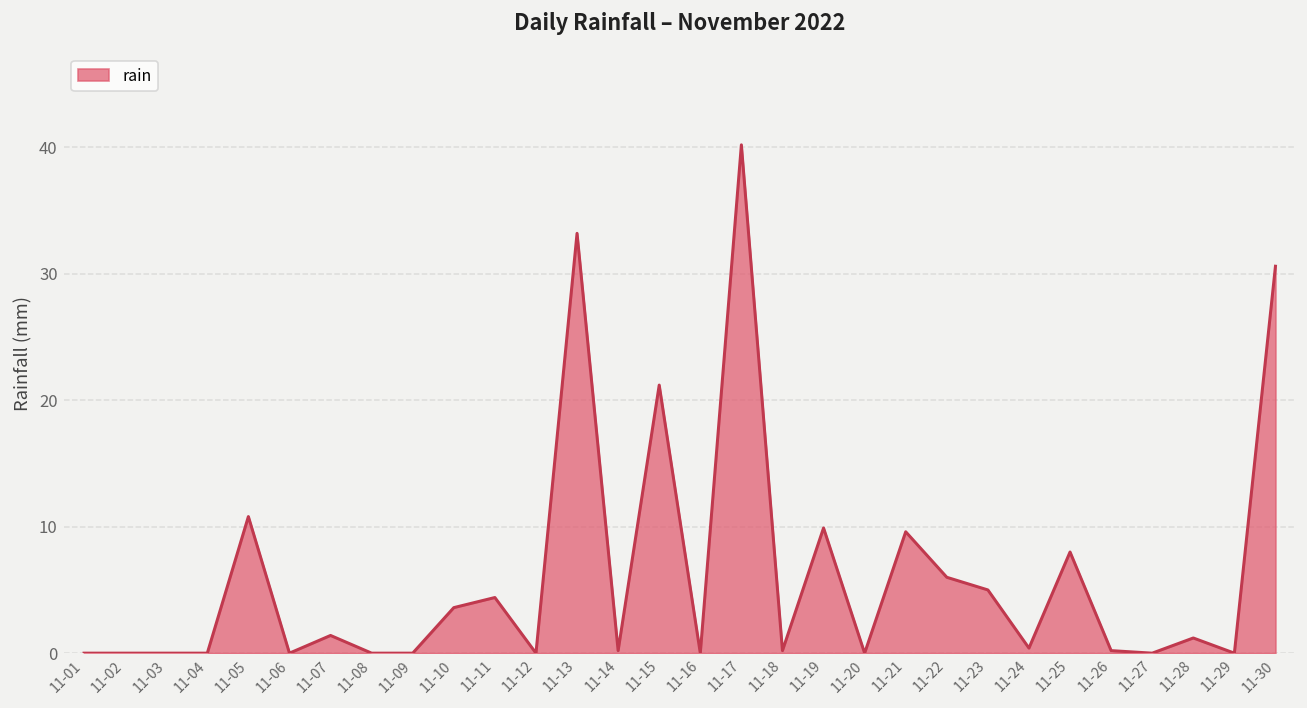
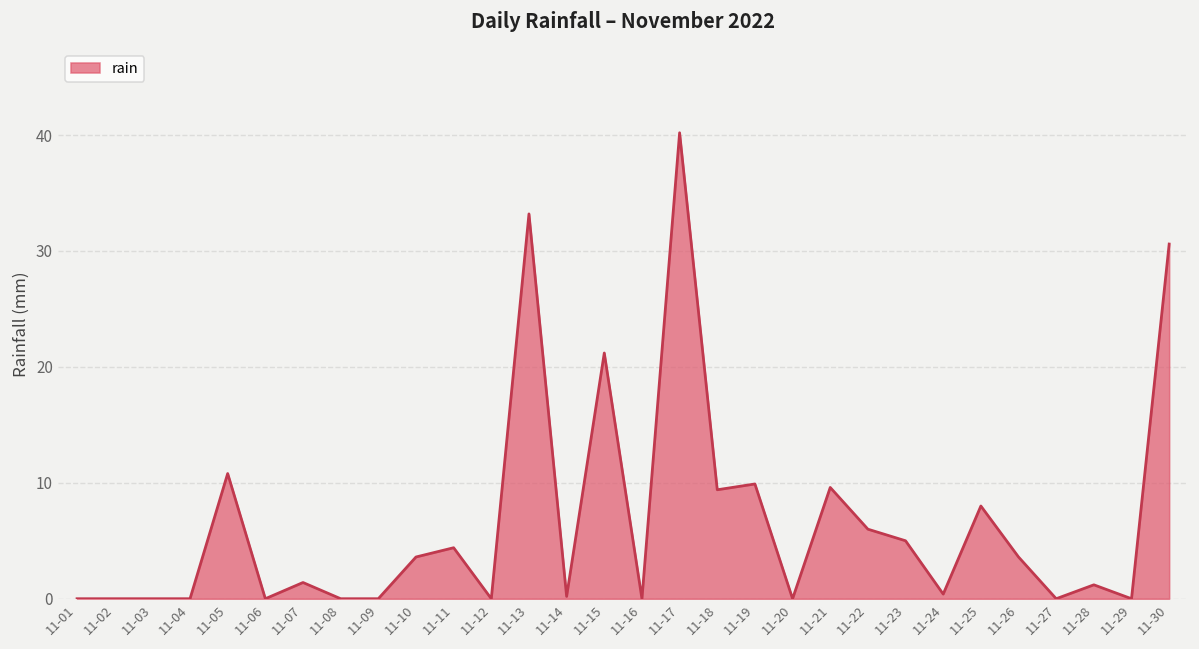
11-18: 0.2 -> 9.4
11-26: 0.2 -> 3.6
